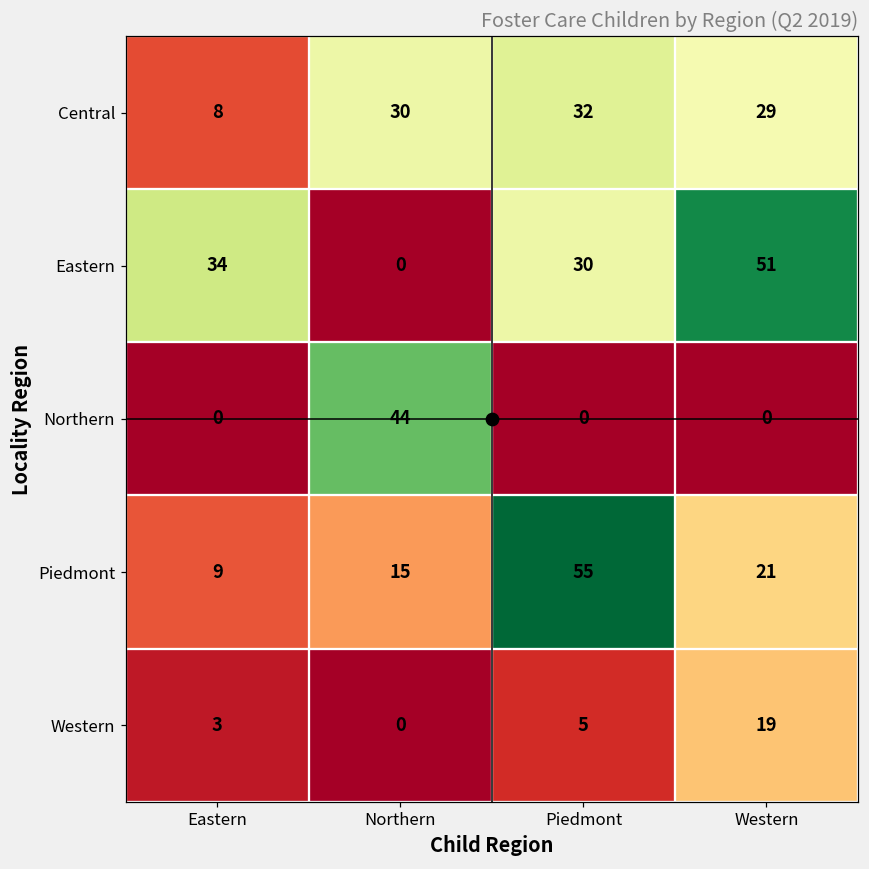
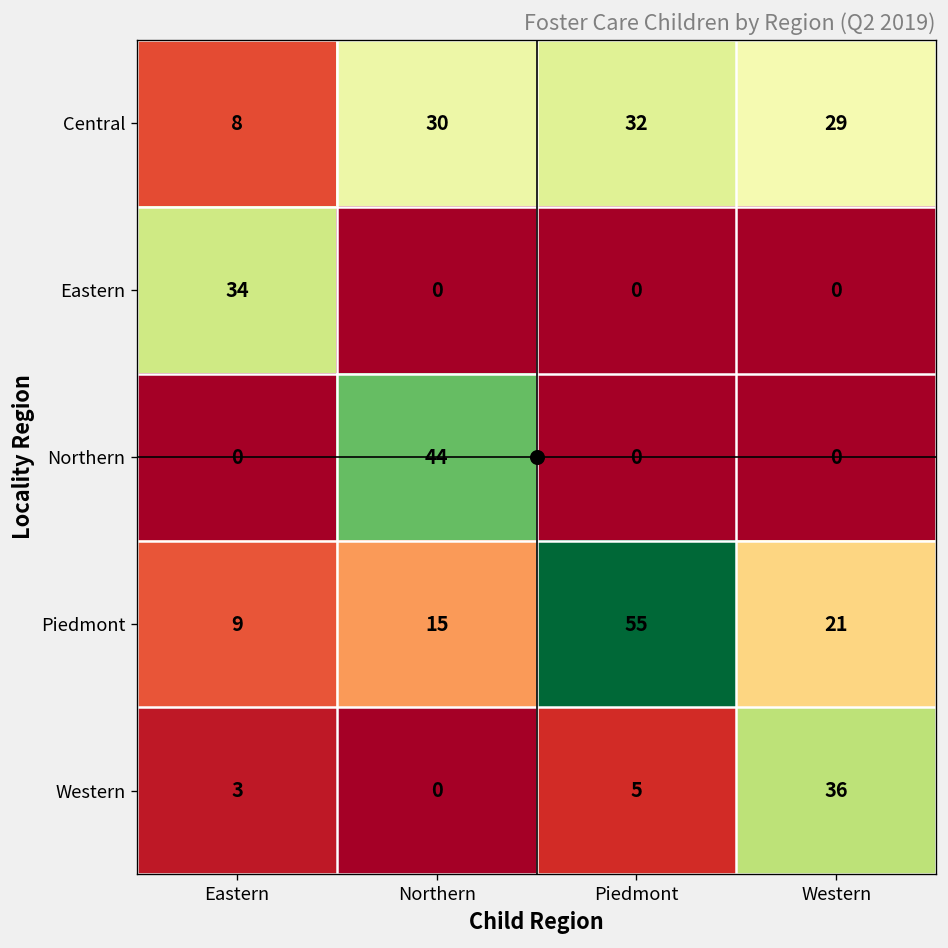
Eastern, Piedmont: 30 -> 0
Eastern, Western: 51 -> 0
Western, Western: 19 -> 36
